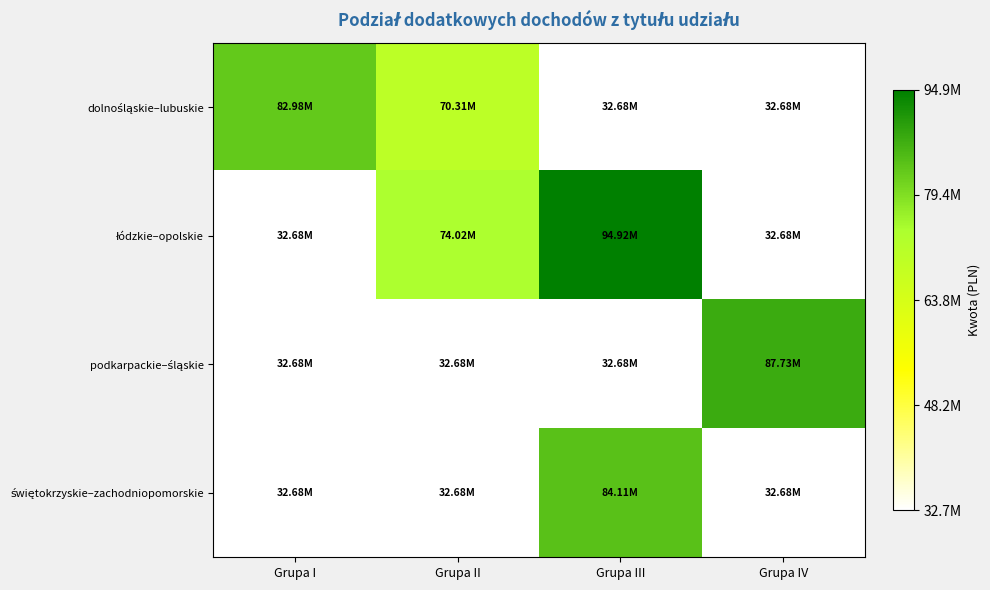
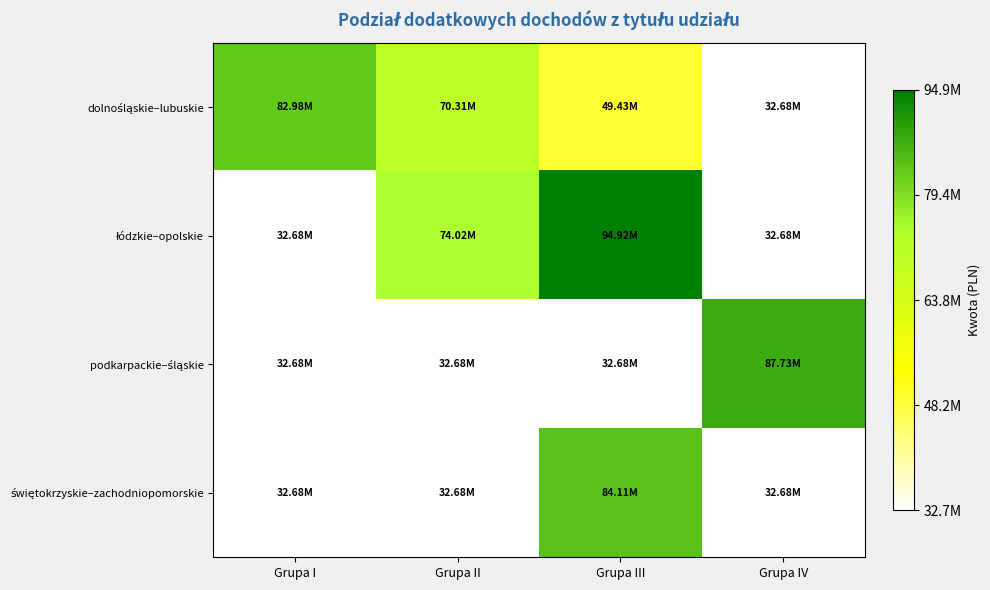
dolnośląskie–lubuskie, Grupa III: 32.68M -> 49.43M
